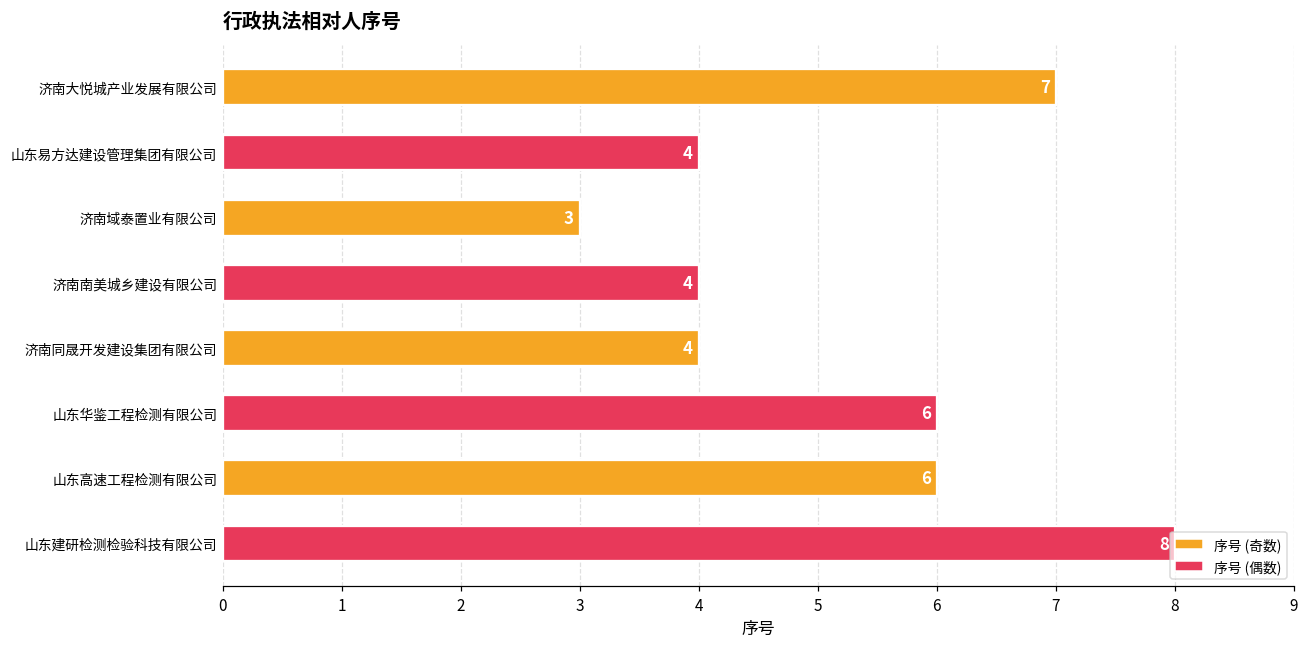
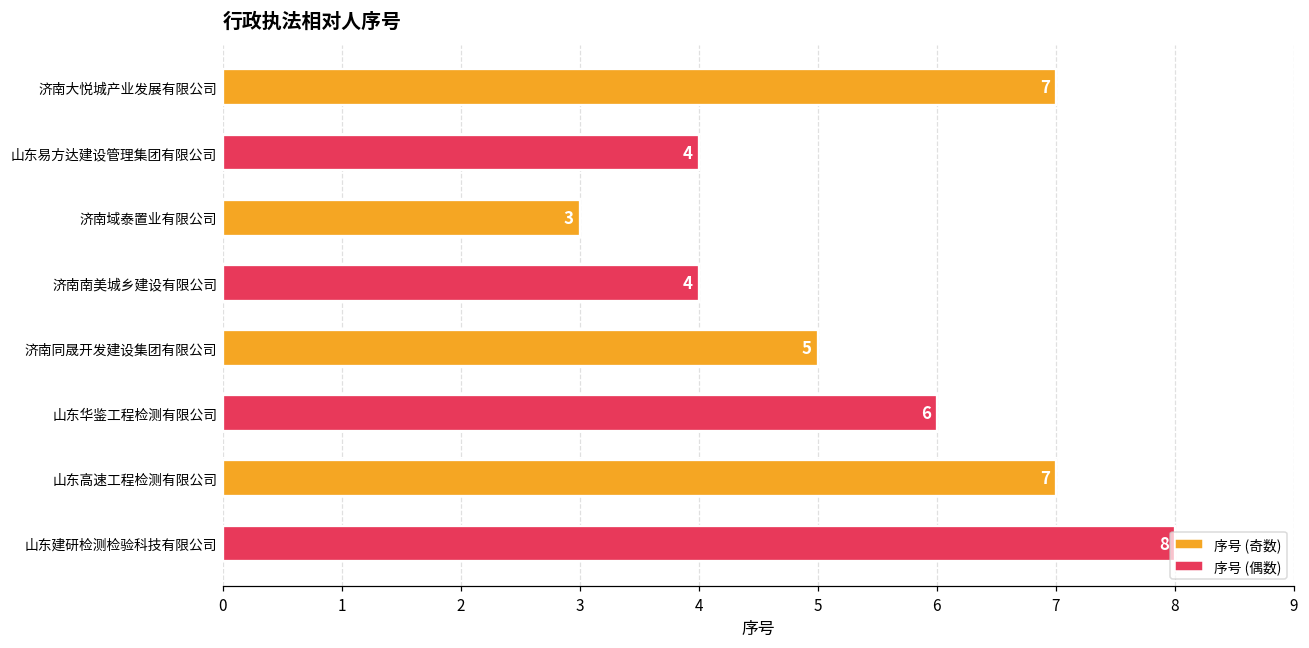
济南同晟开发建设集团有限公司: 4 -> 5
山东高速工程检测有限公司: 6 -> 7
